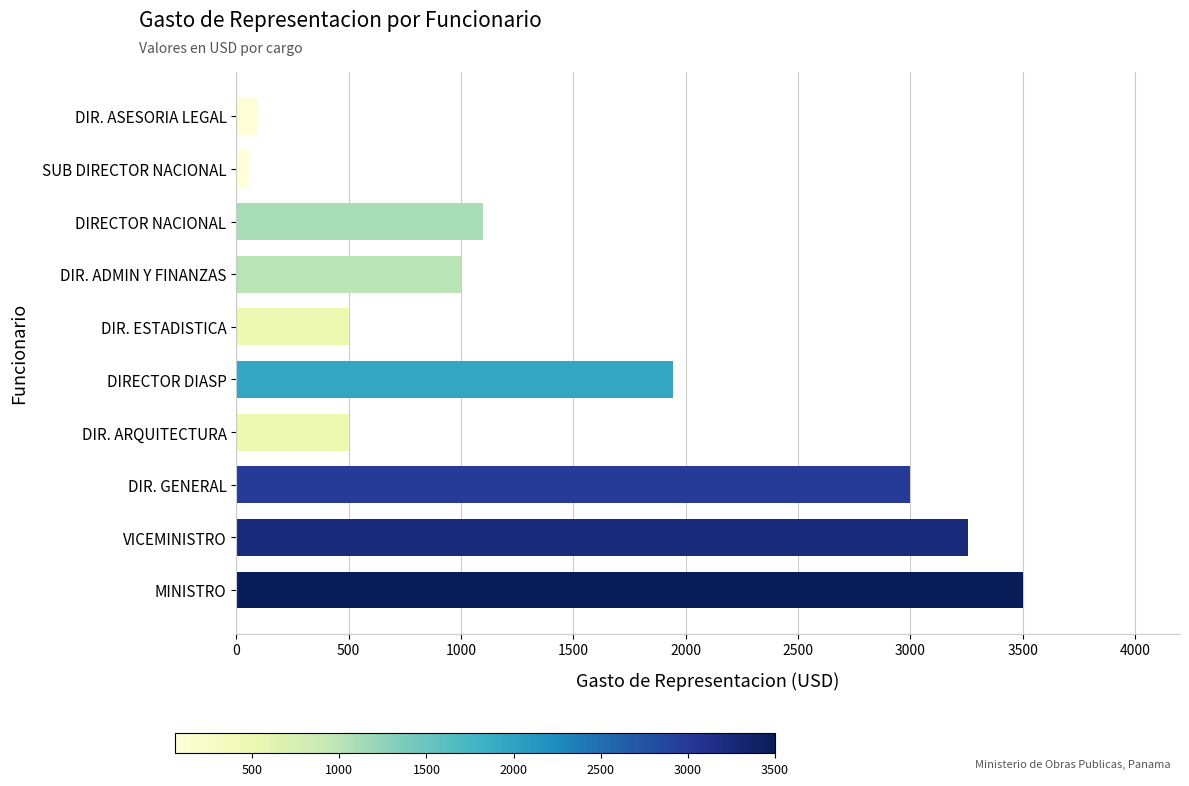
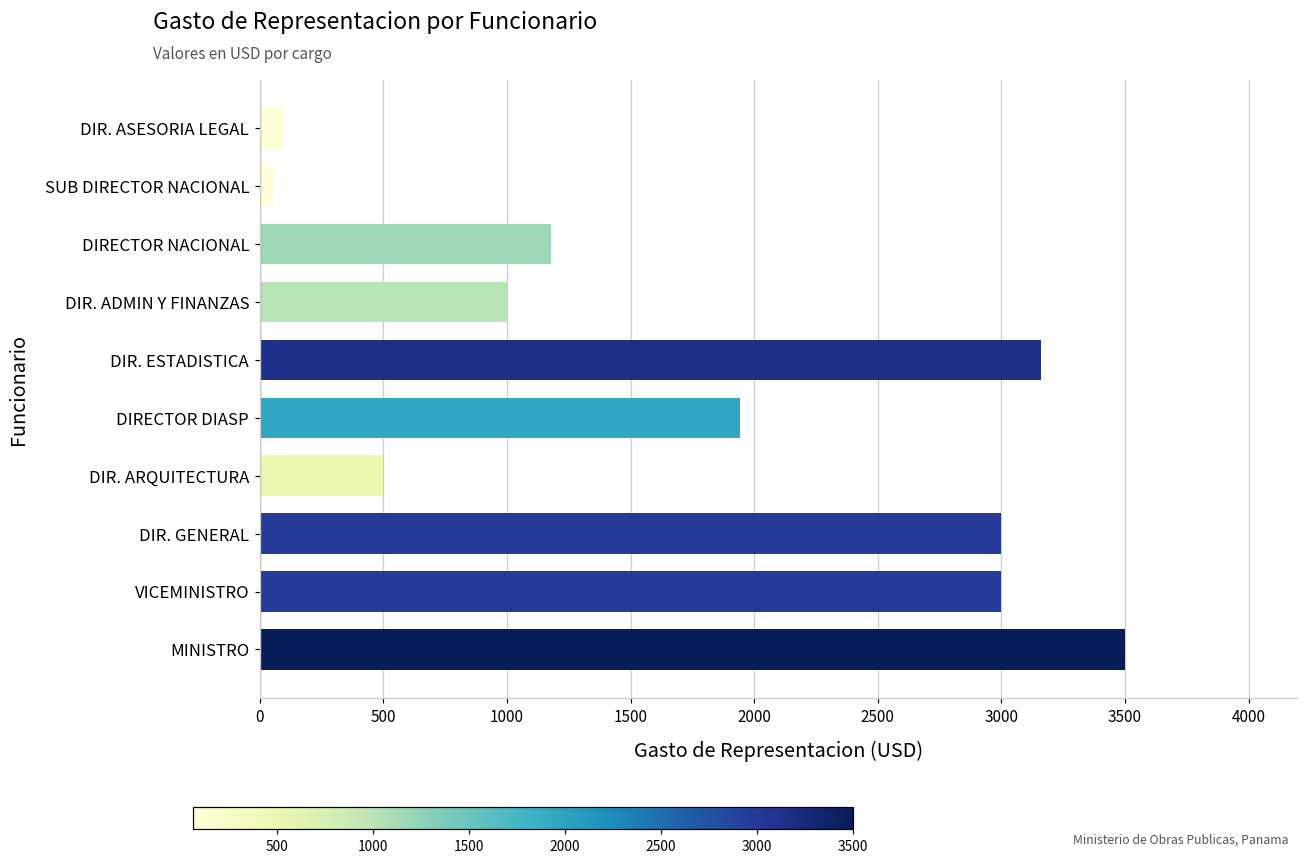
DIRECTOR NACIONAL: 1100 -> 1180
DIR. ESTADISTICA: 500 -> 3160
VICEMINISTRO: 3260 -> 3000
